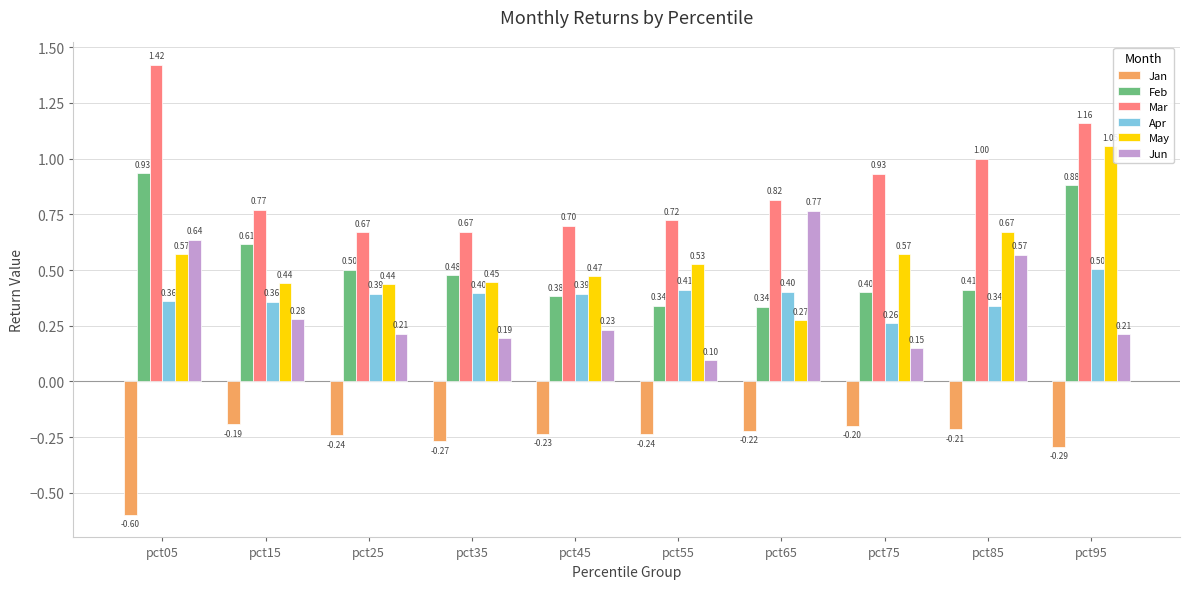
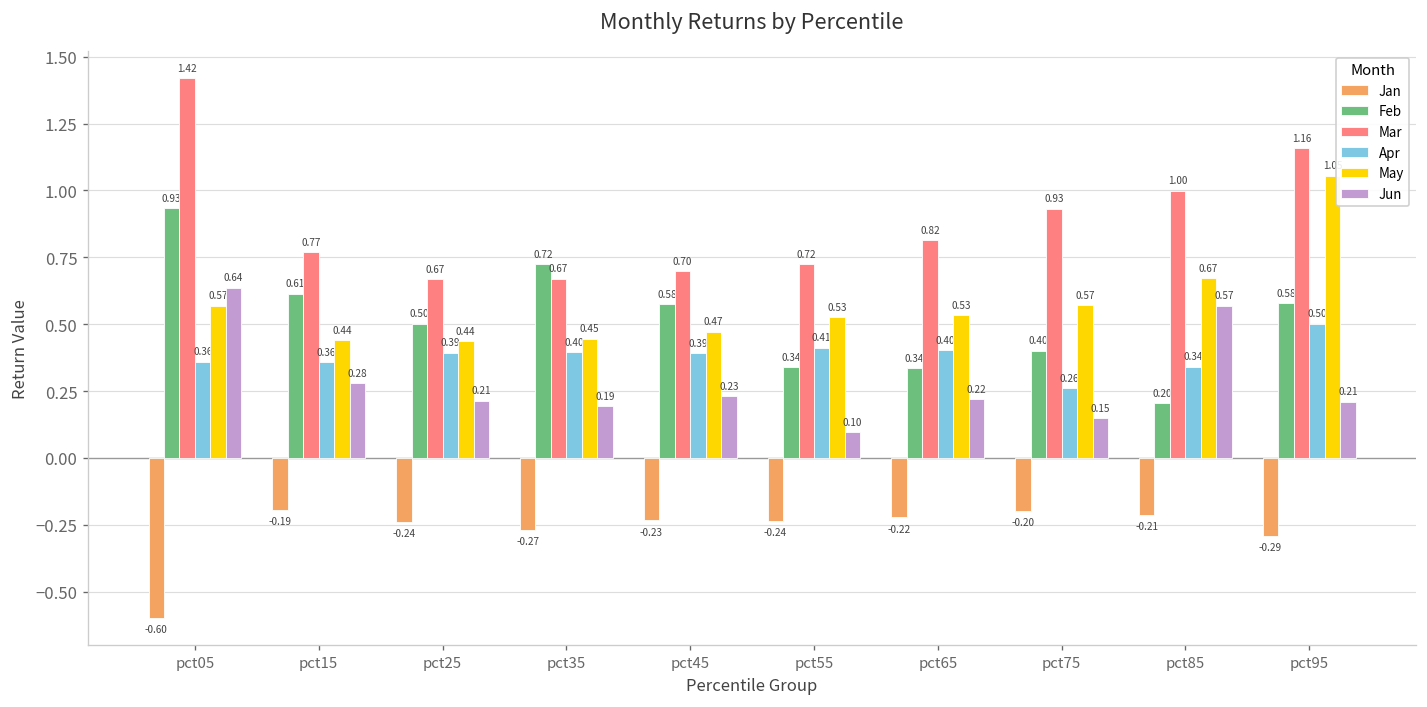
Feb, pct35: 0.48 -> 0.72
Feb, pct45: 0.38 -> 0.58
May, pct65: 0.27 -> 0.53
Jun, pct65: 0.77 -> 0.22
Feb, pct85: 0.41 -> 0.20
Feb, pct95: 0.88 -> 0.58
